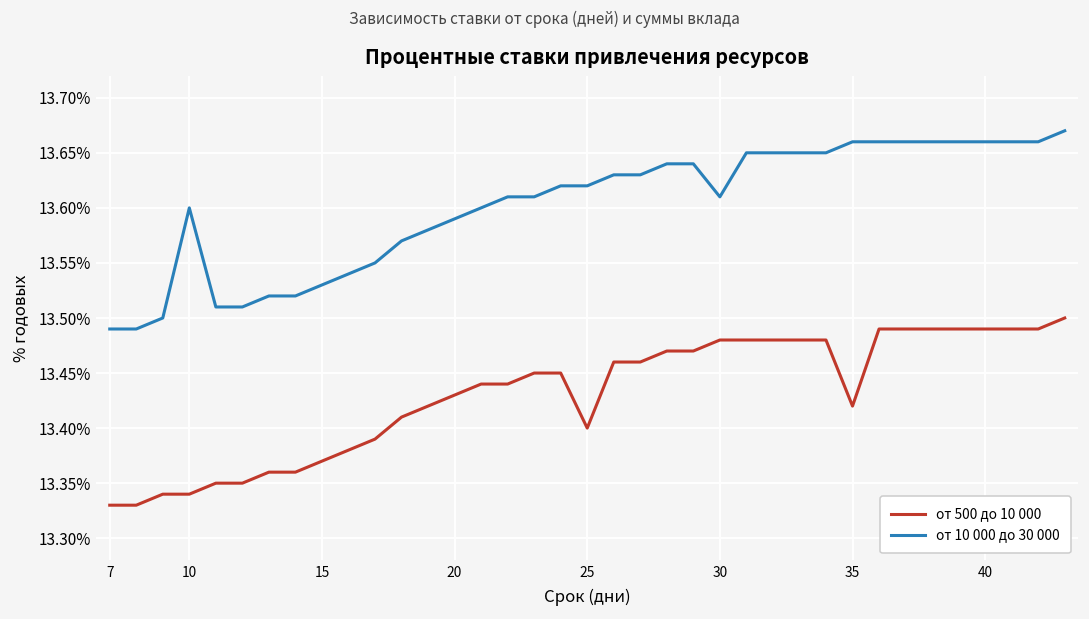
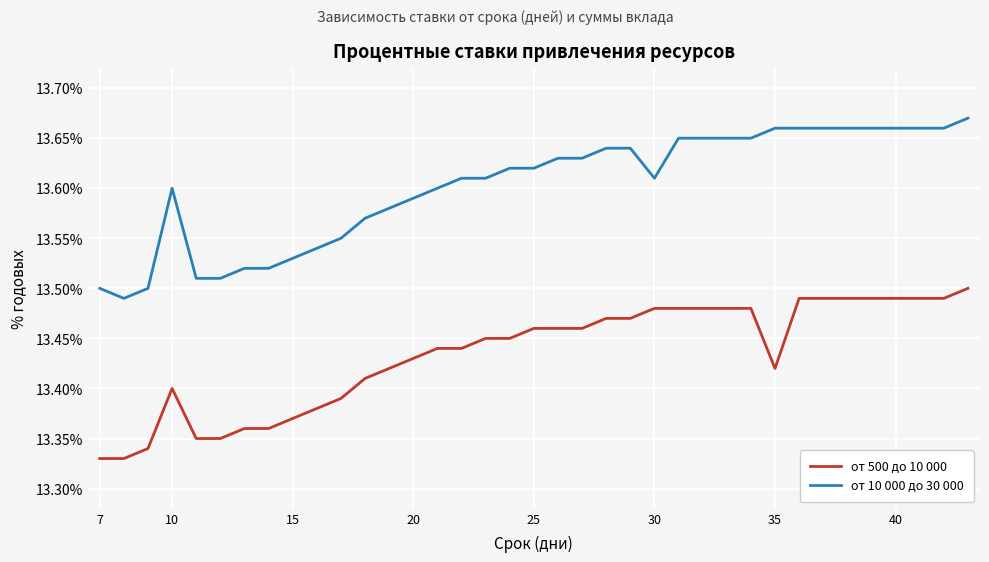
от 10 000 до 30 000, 7: 13.49% -> 13.50%
от 500 до 10 000, 10: 13.34% -> 13.40%
от 500 до 10 000, 25: 13.40% -> 13.46%
